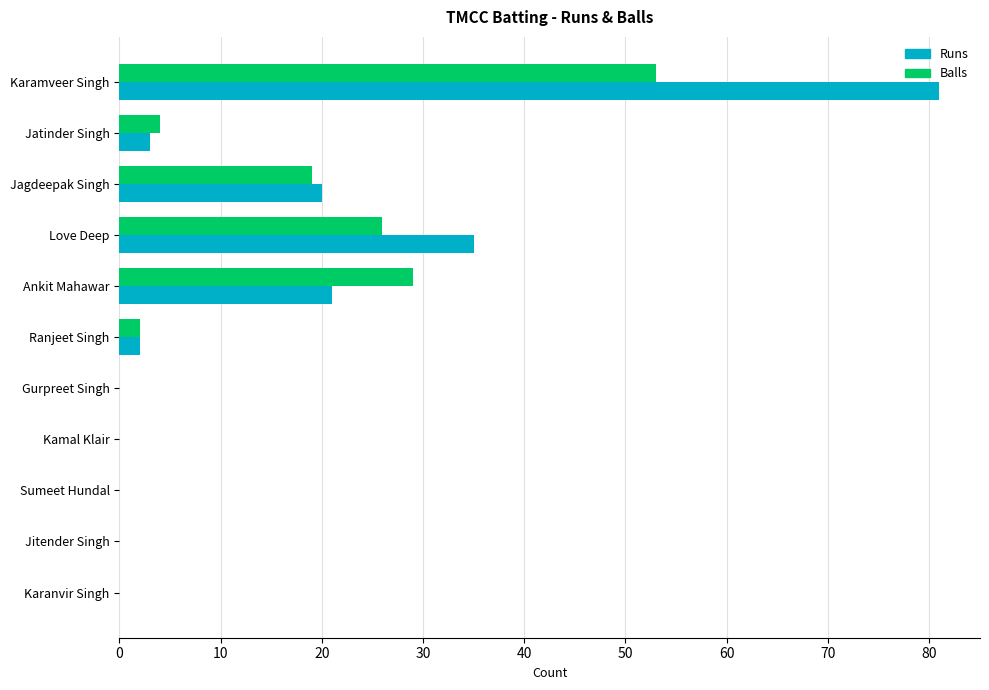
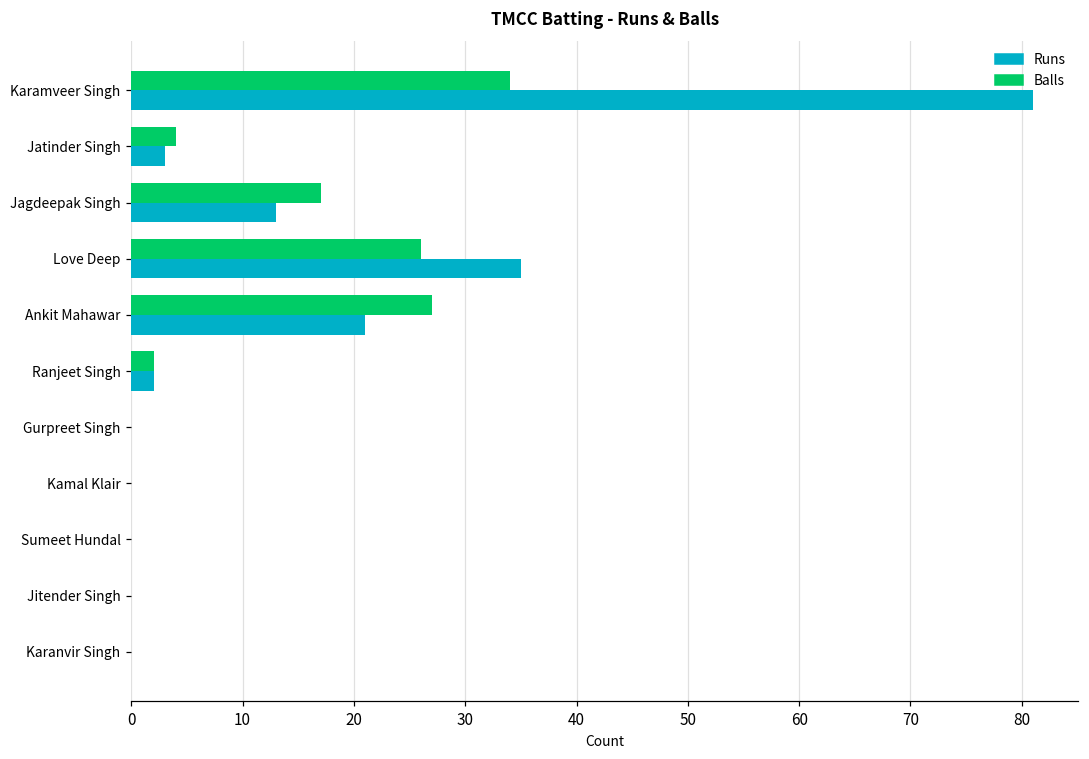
Balls, Karamveer Singh: 53 -> 34
Balls, Jagdeepak Singh: 19 -> 17
Runs, Jagdeepak Singh: 20 -> 13
Balls, Ankit Mahawar: 29 -> 27
